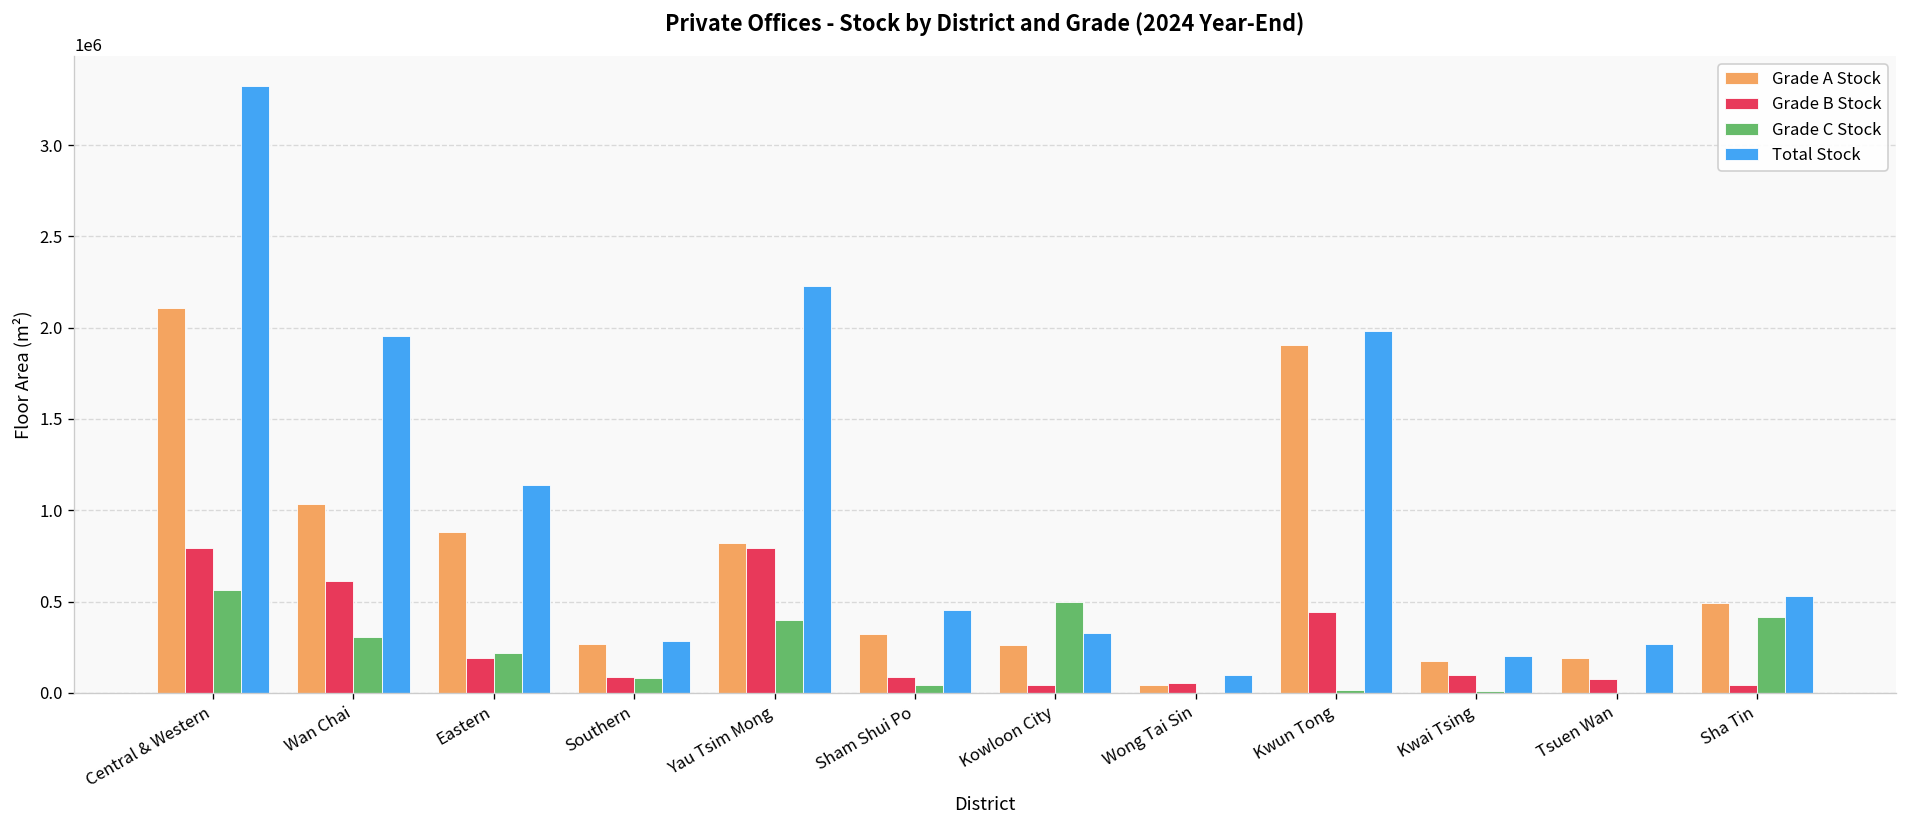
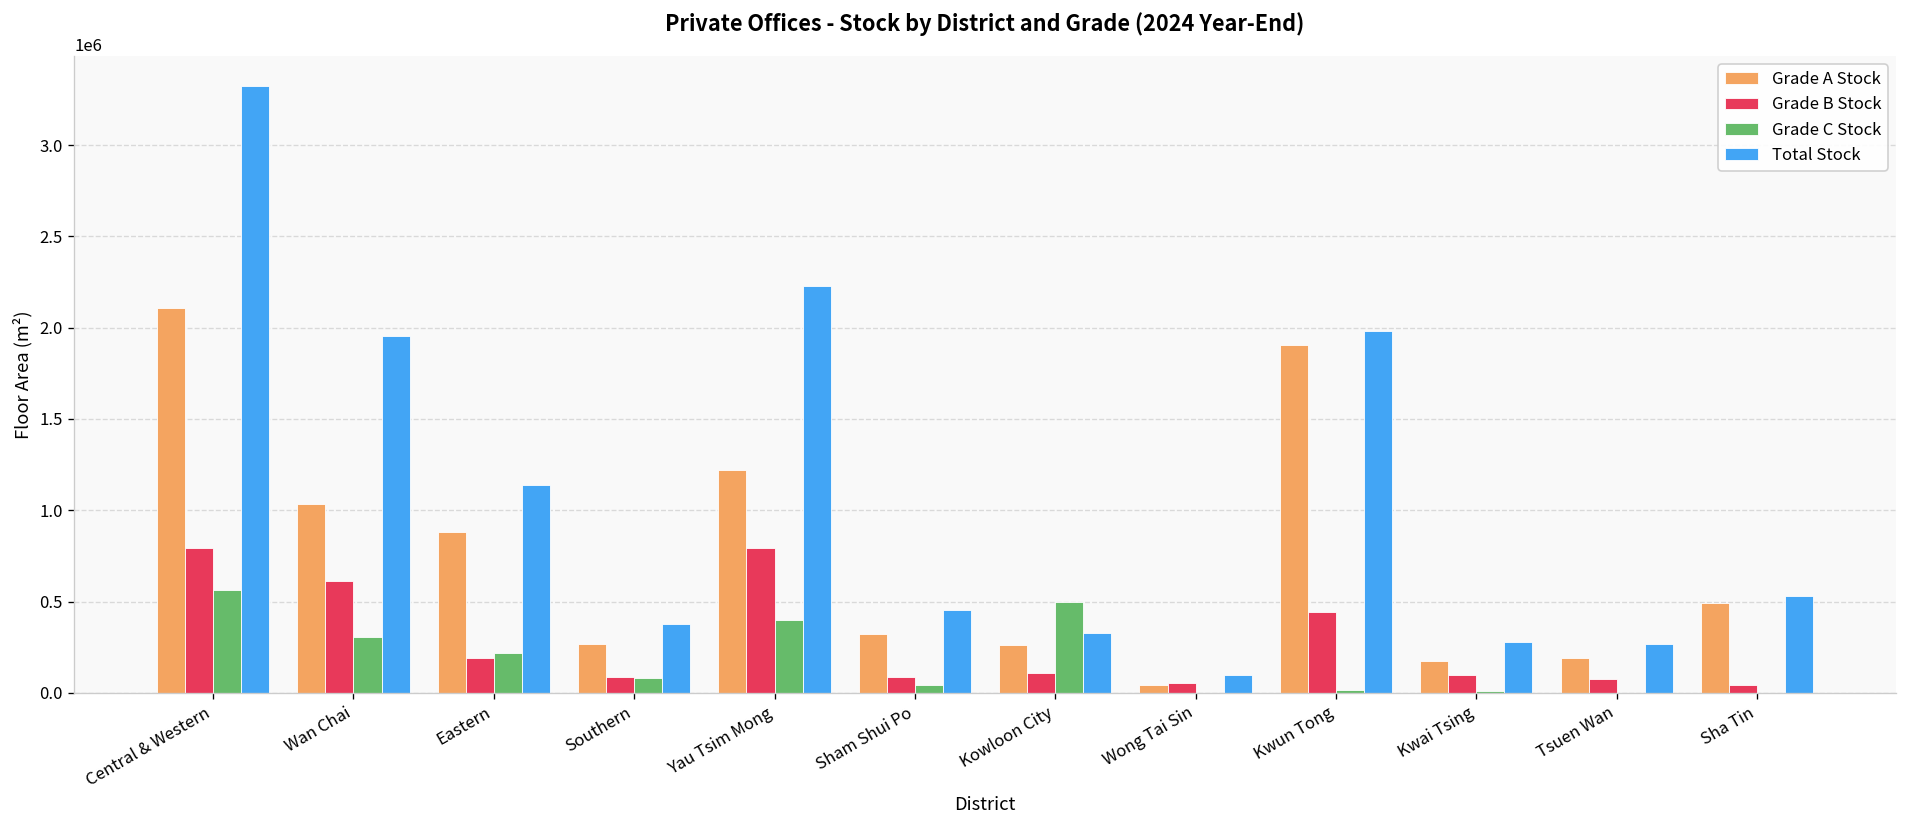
Total Stock, Southern: 280000 -> 380000
Grade A Stock, Yau Tsim Mong: 820000 -> 1220000
Grade B Stock, Kowloon City: 40000 -> 110000
Total Stock, Kwai Tsing: 200000 -> 280000
Grade C Stock, Sha Tin: 410000 -> 0
